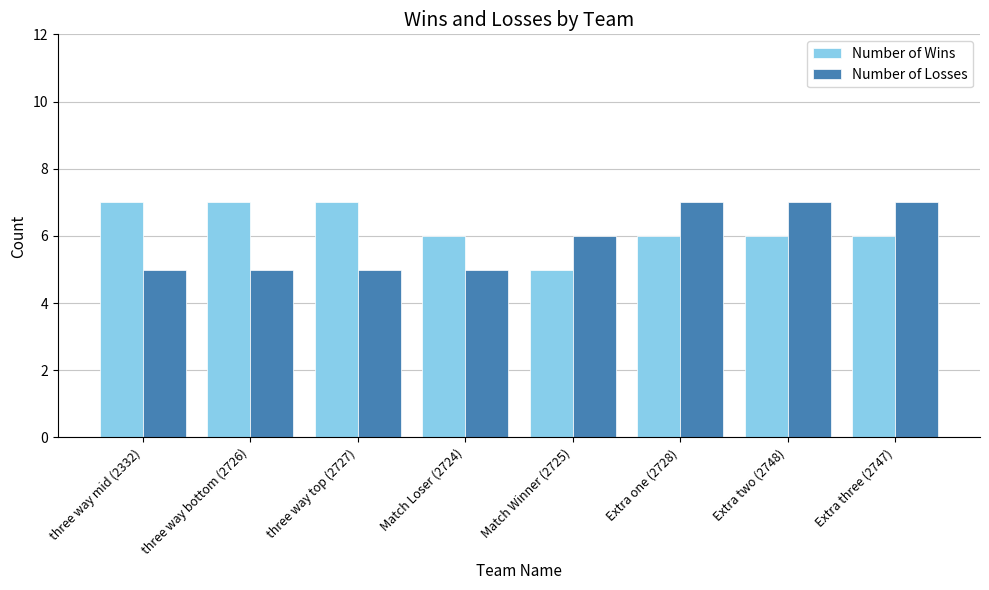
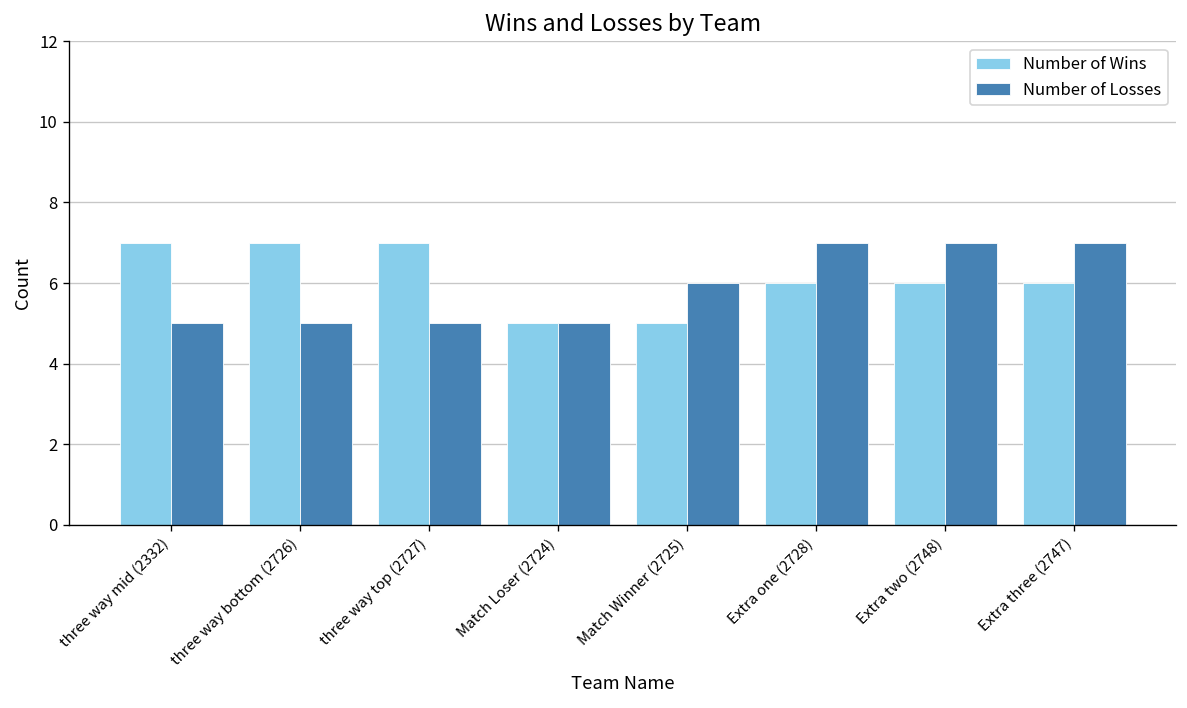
Number of Wins, Match Loser (2724): 6 -> 5
